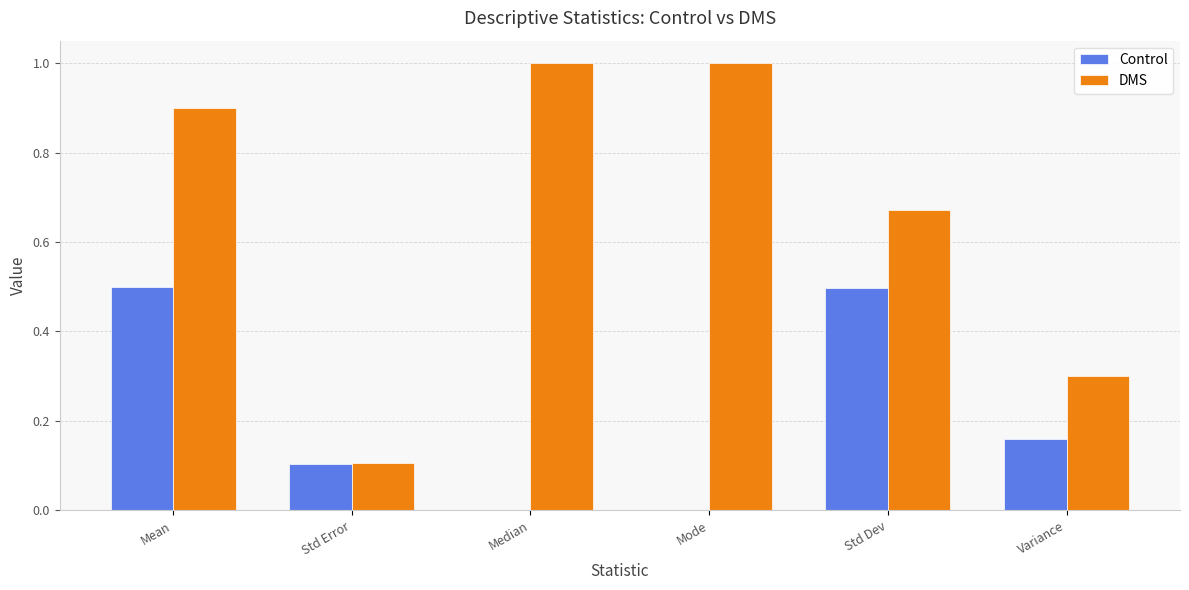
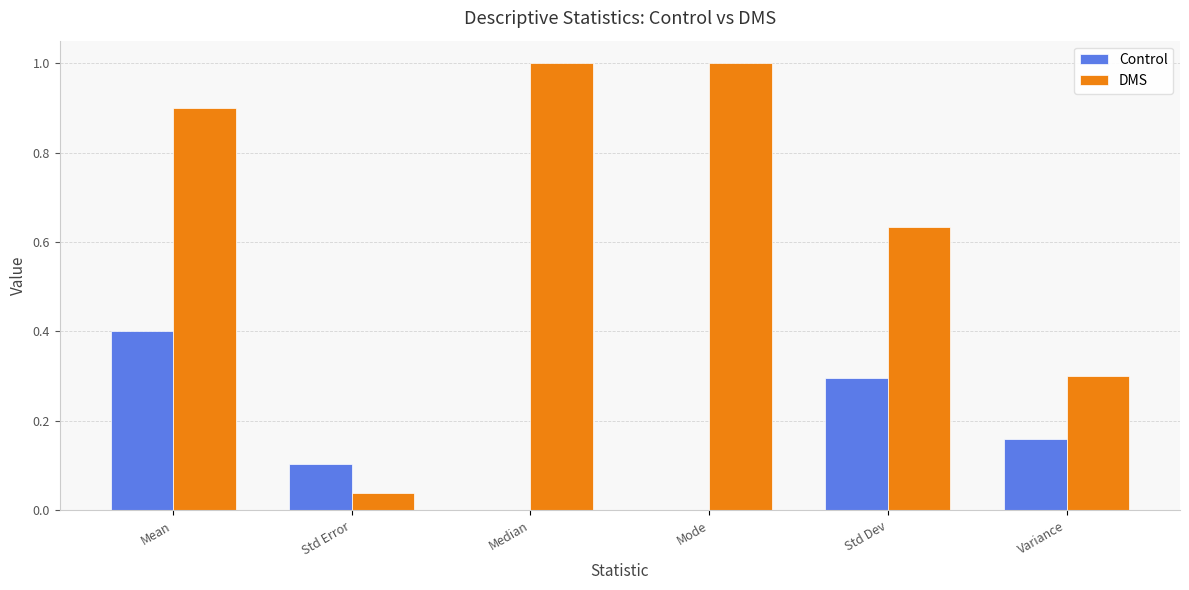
Control, Mean: 0.5 -> 0.4
DMS, Std Error: 0.11 -> 0.04
Control, Std Dev: 0.50 -> 0.30
DMS, Std Dev: 0.67 -> 0.63
